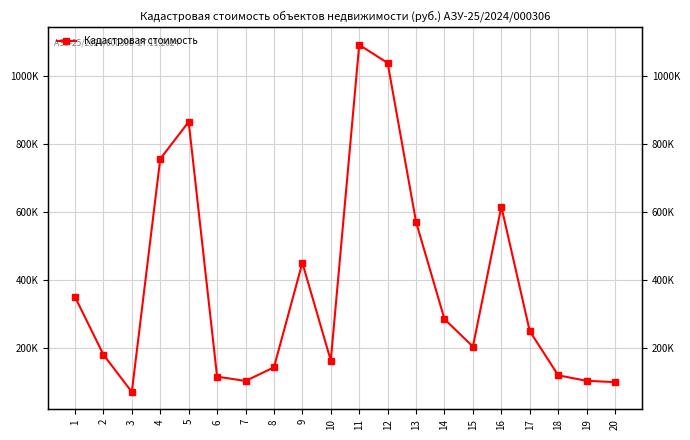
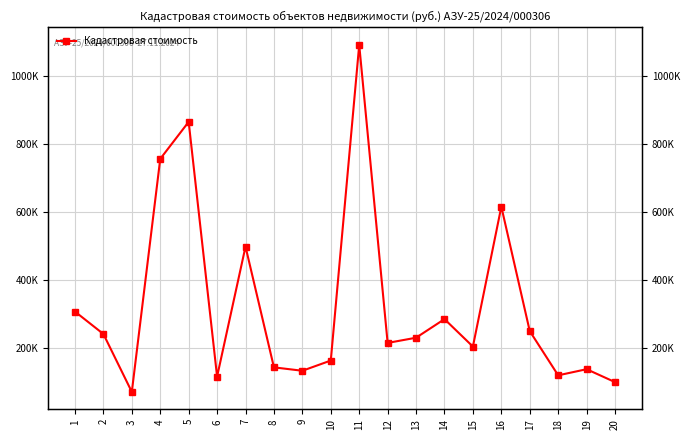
1: 350000 -> 310000
2: 180000 -> 240000
7: 100000 -> 500000
9: 450000 -> 130000
12: 1040000 -> 220000
13: 570000 -> 230000
19: 110000 -> 140000
